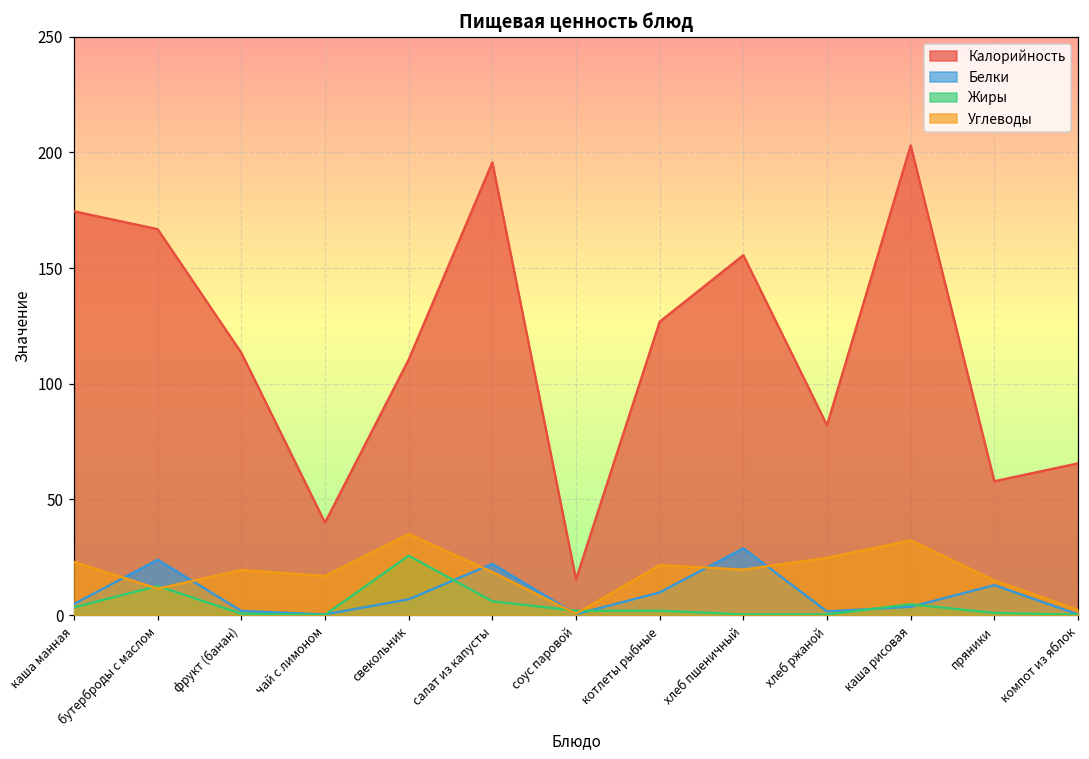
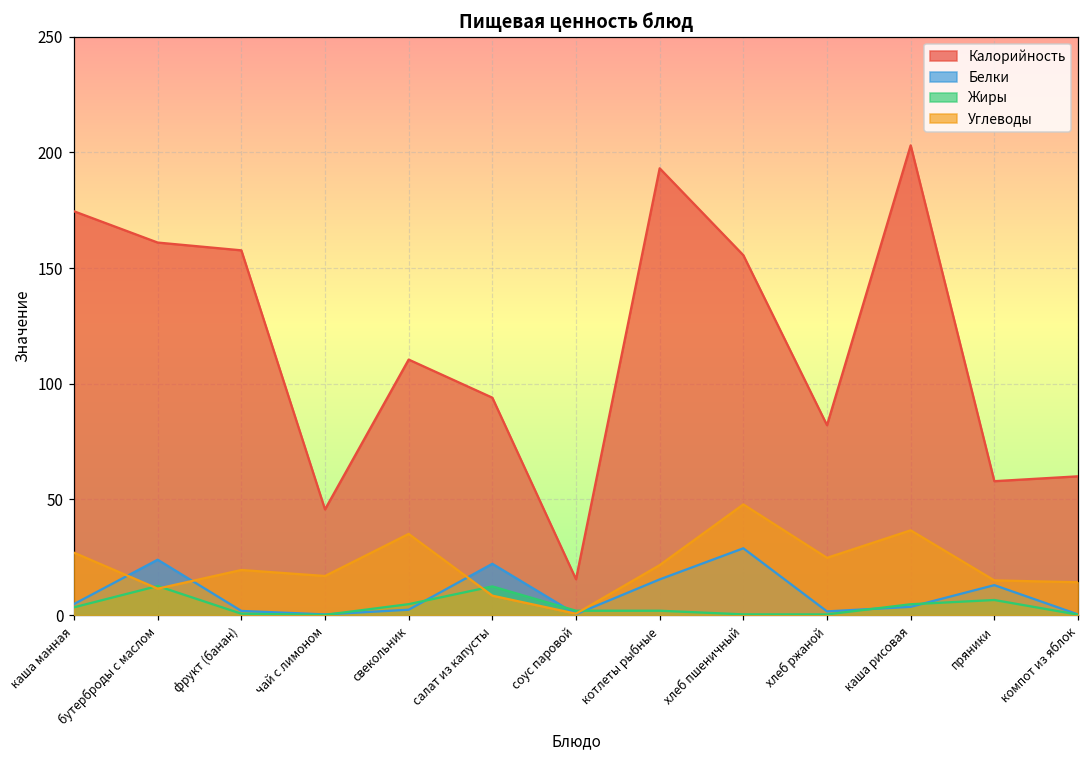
Углеводы, каша манная: 23 -> 27
Калорийность, бутерброды с маслом: 167 -> 161
Калорийность, фрукт (банан): 113 -> 158
Калорийность, чай с лимоном: 40 -> 46
Белки, свекольник: 7 -> 2
Жиры, свекольник: 26 -> 5
Калорийность, салат из капусты: 196 -> 94
Жиры, салат из капусты: 6 -> 12
Углеводы, салат из капусты: 19 -> 8
Калорийность, котлеты рыбные: 127 -> 193
Белки, котлеты рыбные: 10 -> 15
Углеводы, хлеб пшеничный: 20 -> 48
Углеводы, каша рисовая: 32 -> 37
Жиры, пряники: 1 -> 7
Калорийность, компот из яблок: 66 -> 60
Углеводы, компот из яблок: 2 -> 14
